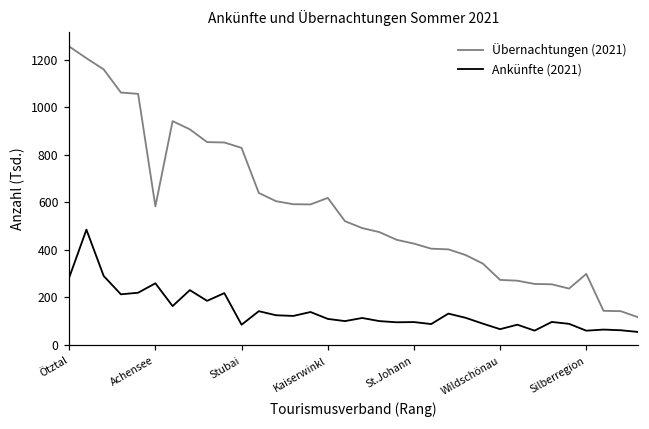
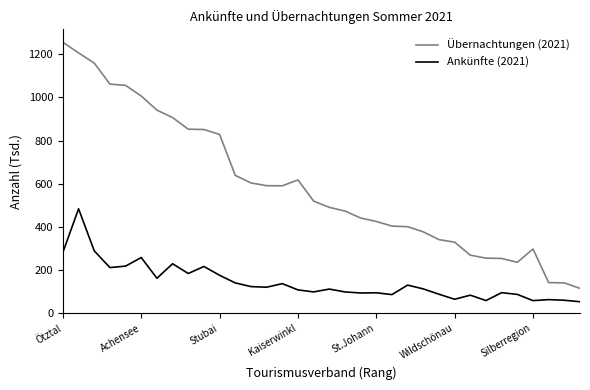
Übernachtungen (2021), Achensee: 580 -> 1010
Ankünfte (2021), Stubai: 80 -> 180
Übernachtungen (2021), Wildschönau: 270 -> 330
